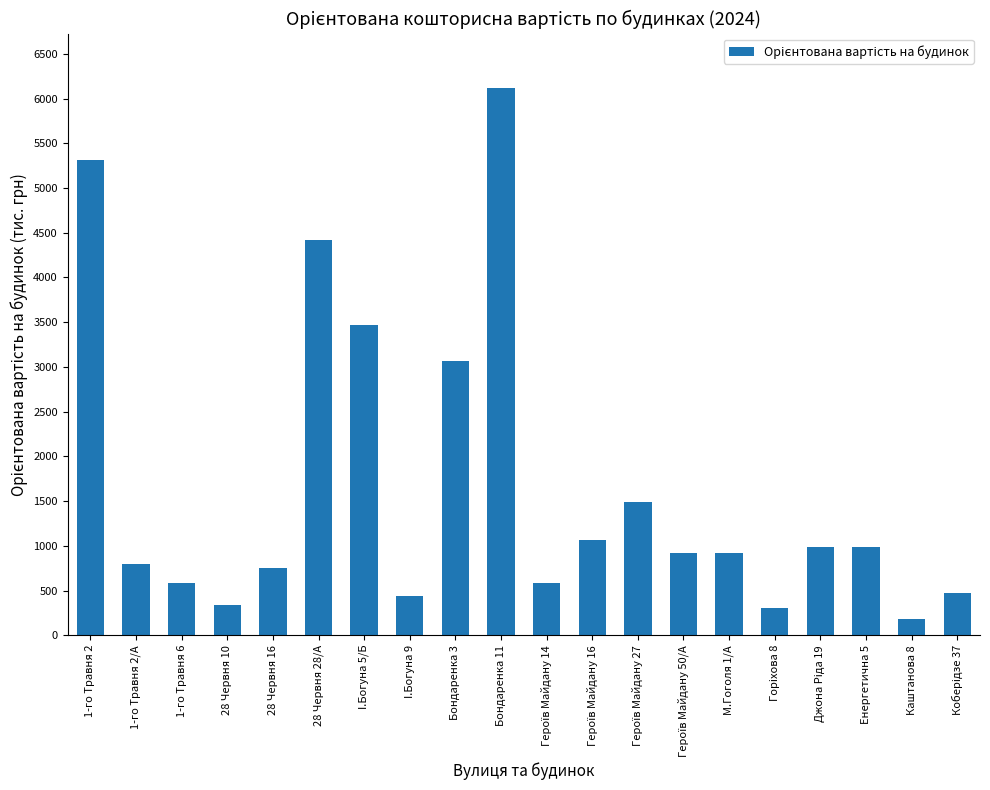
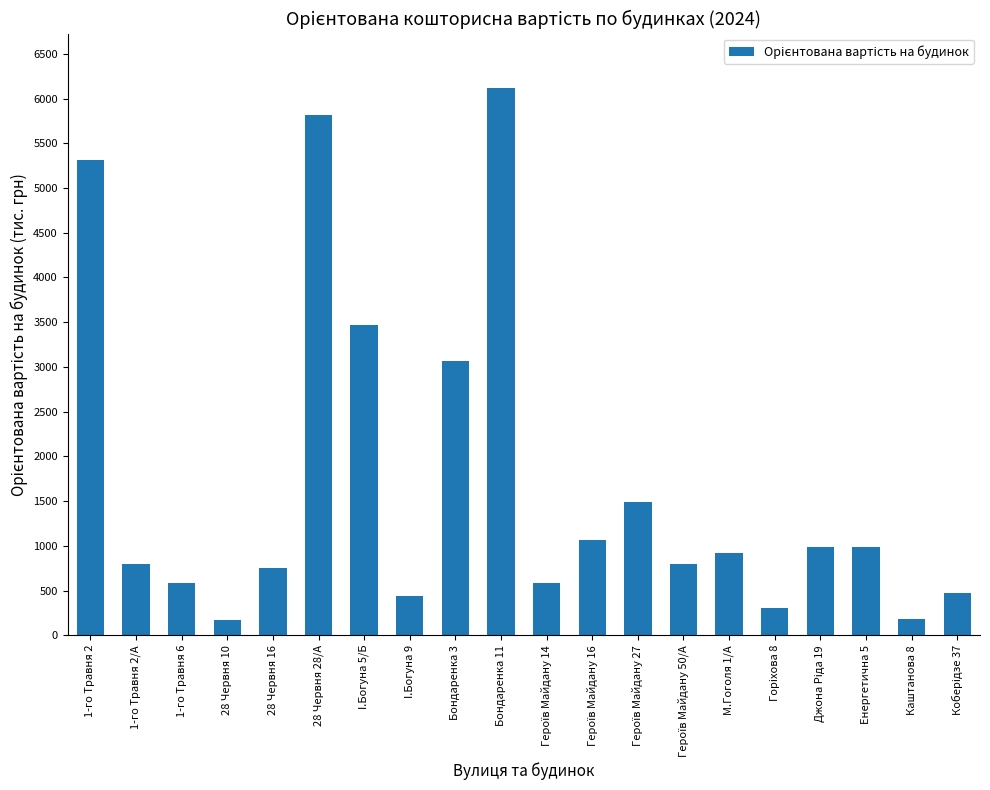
28 Червня 10: 300 -> 200
28 Червня 28/А: 4400 -> 5800
Героїв Майдану 50/А: 900 -> 800
